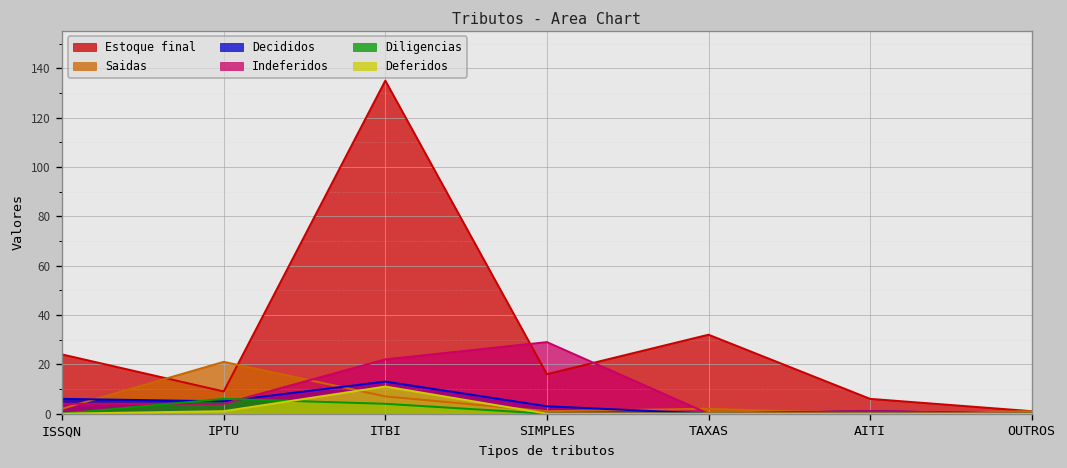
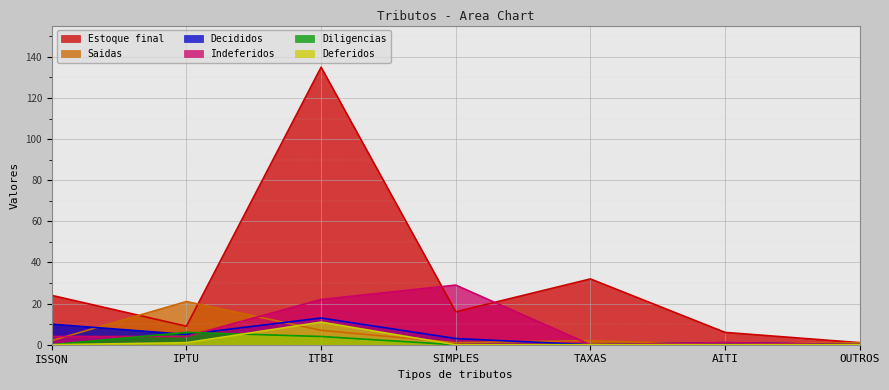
Decididos, ISSQN: 6 -> 10
